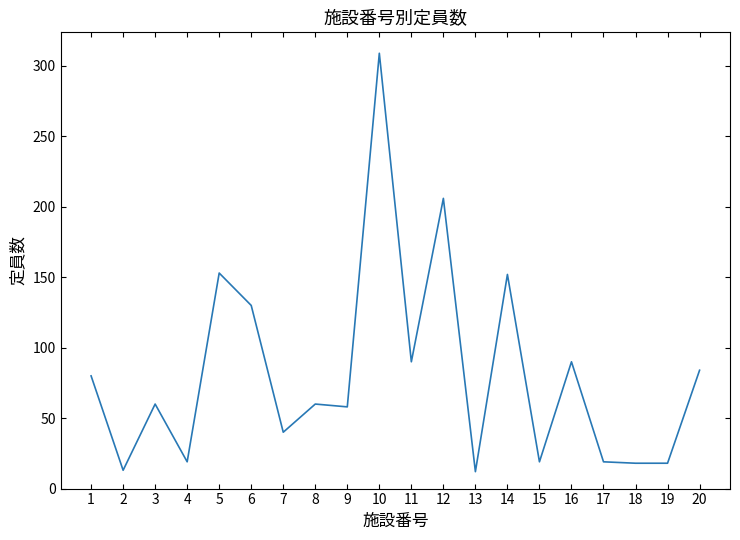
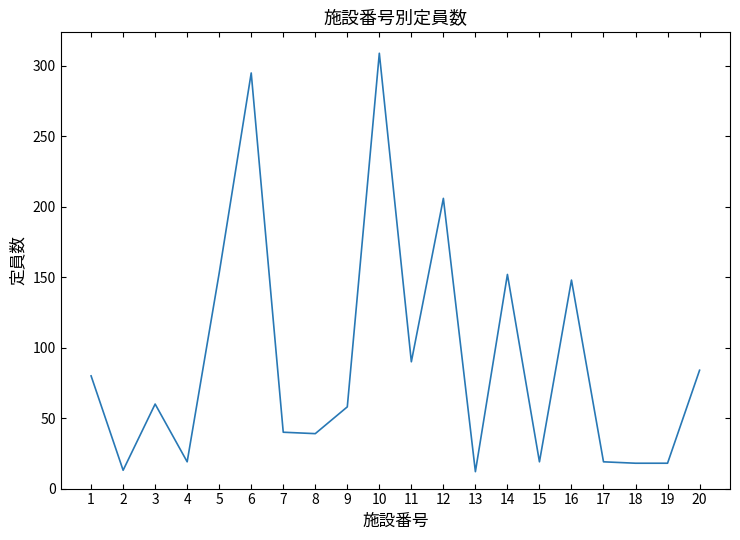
6: 130 -> 295
8: 60 -> 39
16: 90 -> 148
